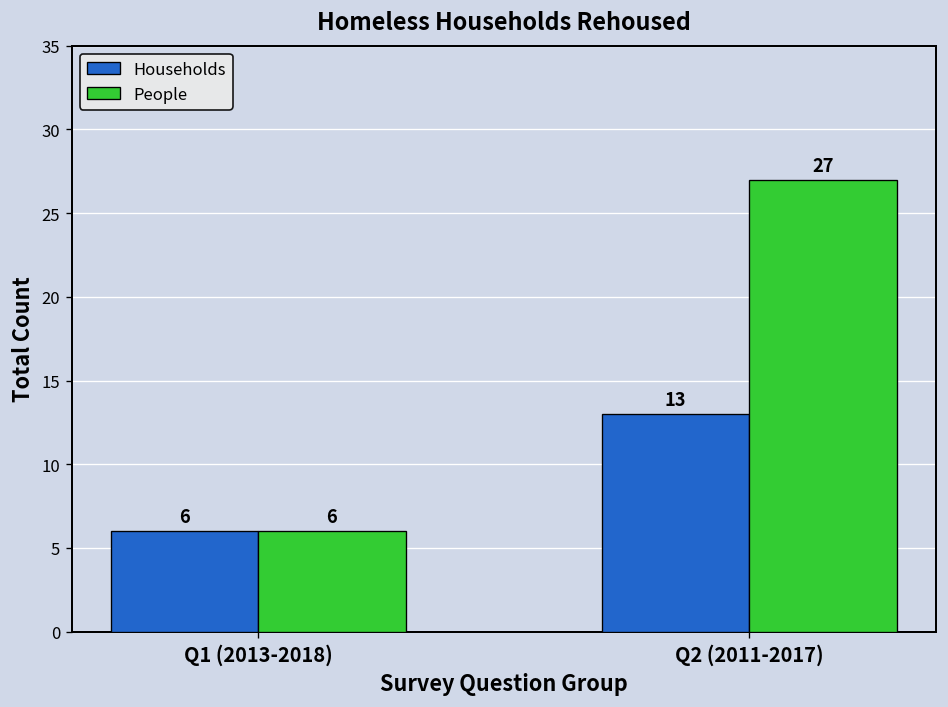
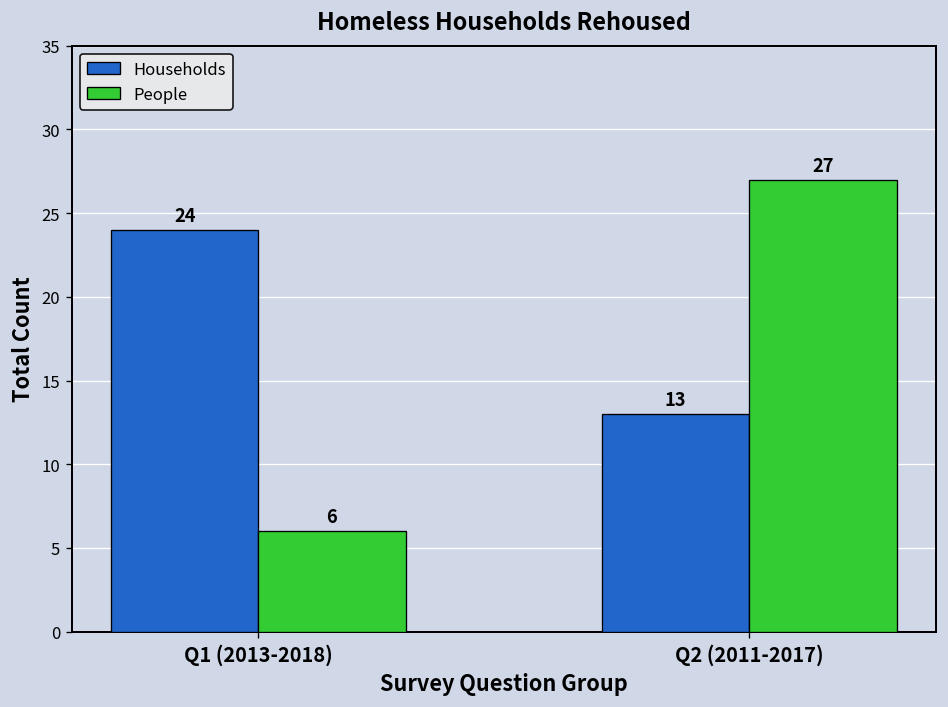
Households, Q1 (2013-2018): 6 -> 24
